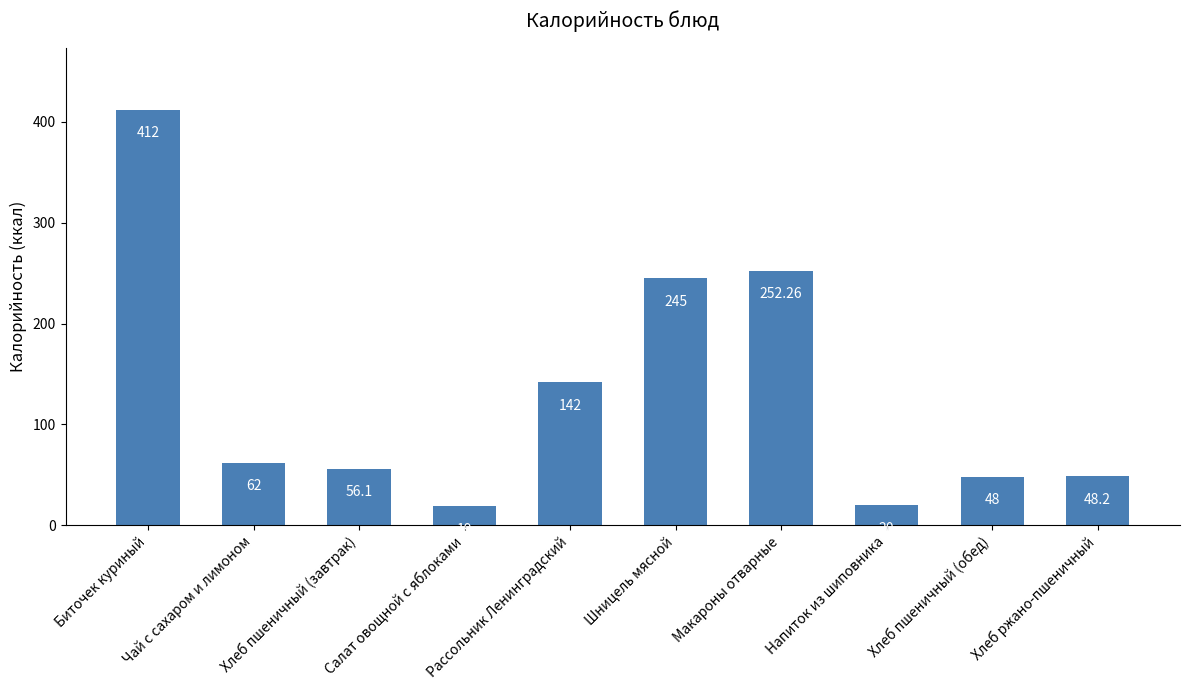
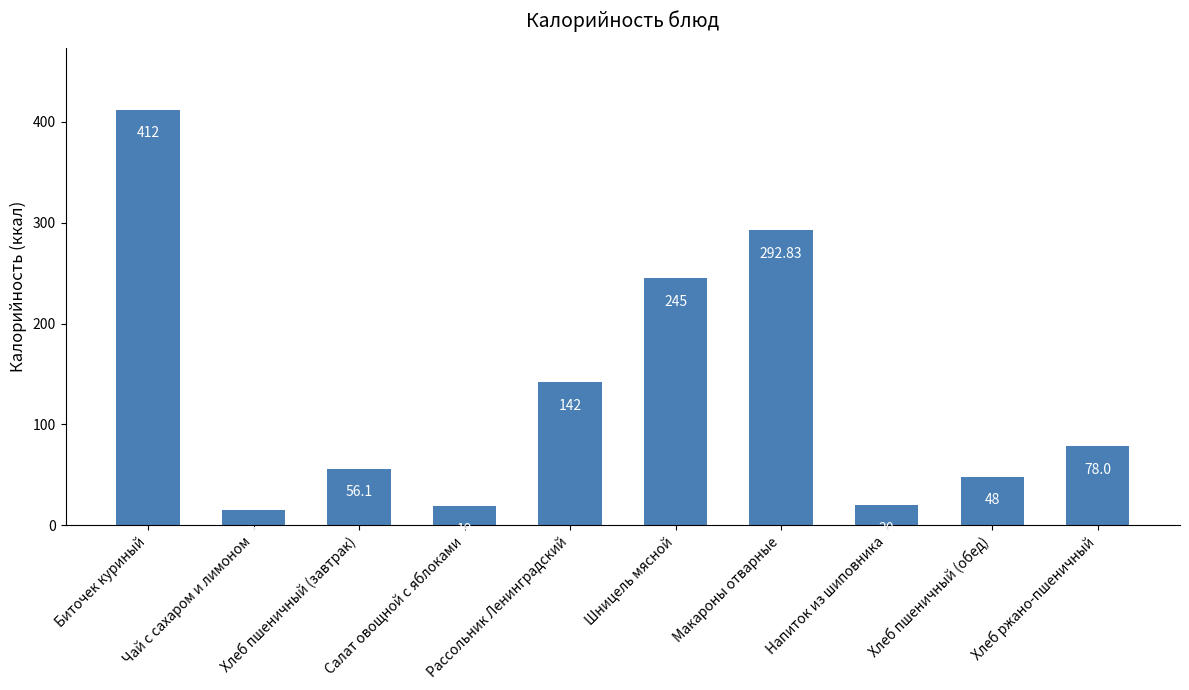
Чай с сахаром и лимоном: 62 -> 15
Макароны отварные: 252.26 -> 292.83
Хлеб ржано-пшеничный: 48.2 -> 78.0
